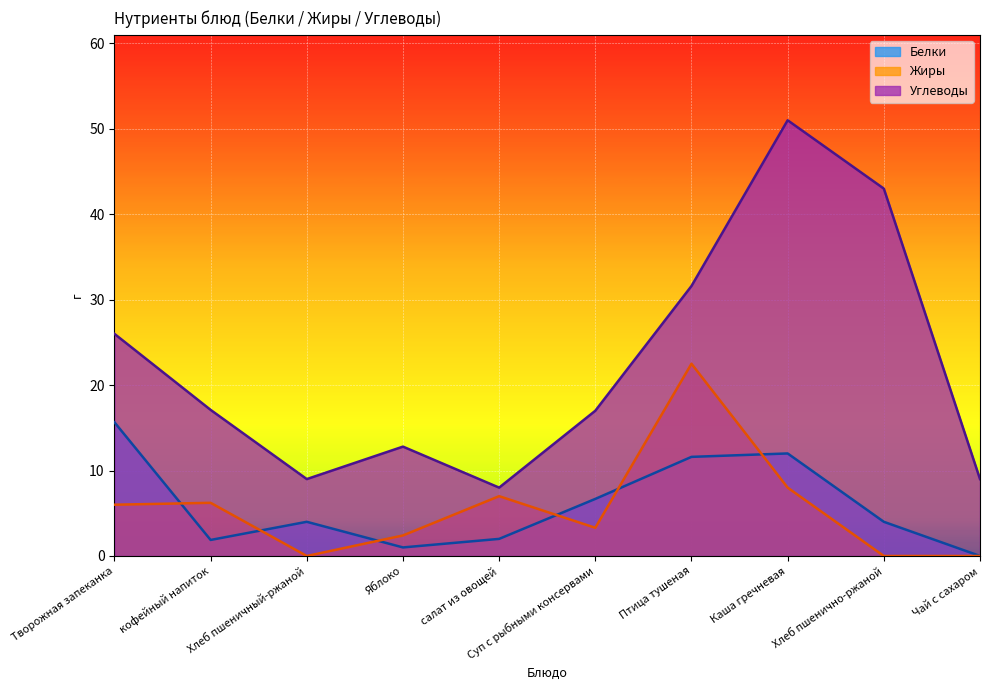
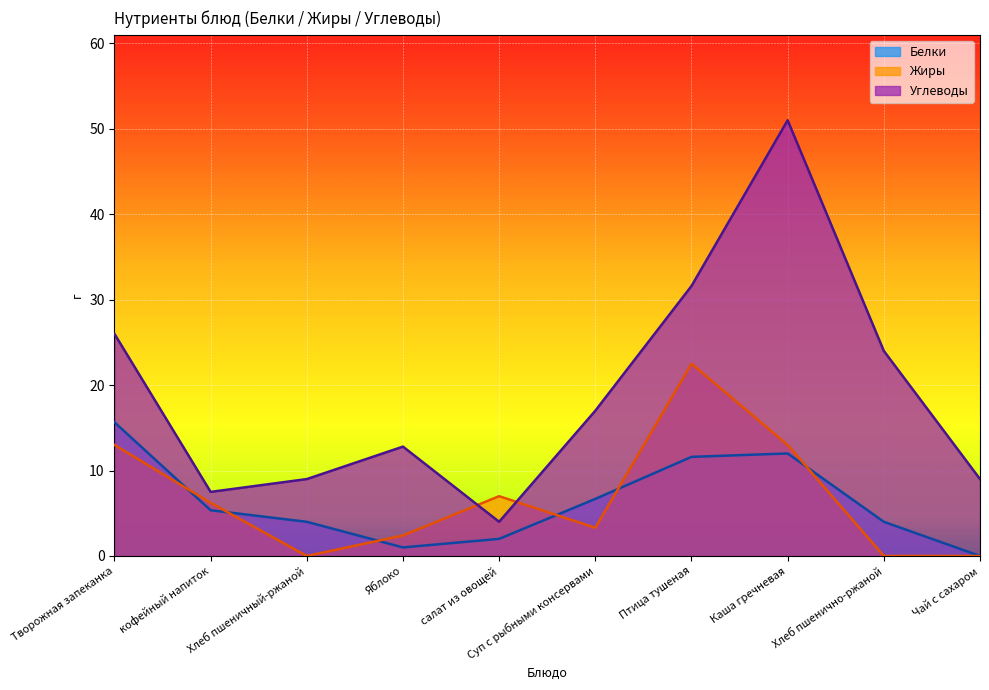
Жиры, Творожная запеканка: 6 -> 13
Белки, кофейный напиток: 2 -> 5
Углеводы, кофейный напиток: 17 -> 8
Углеводы, салат из овощей: 8 -> 4
Жиры, Каша гречневая: 8 -> 13
Углеводы, Хлеб пшенично-ржаной: 43 -> 24
